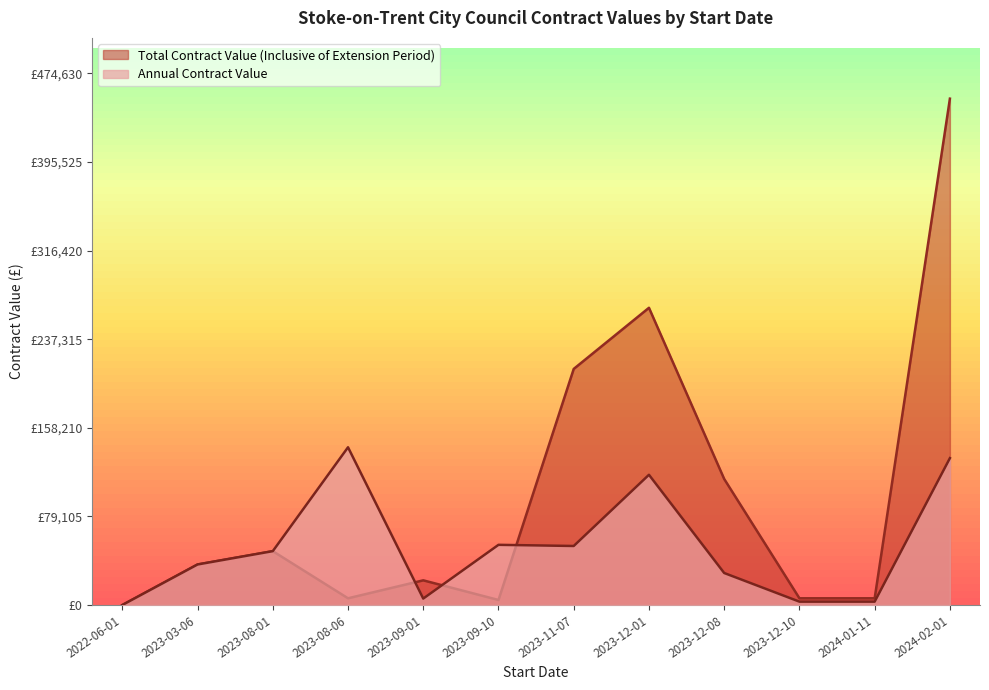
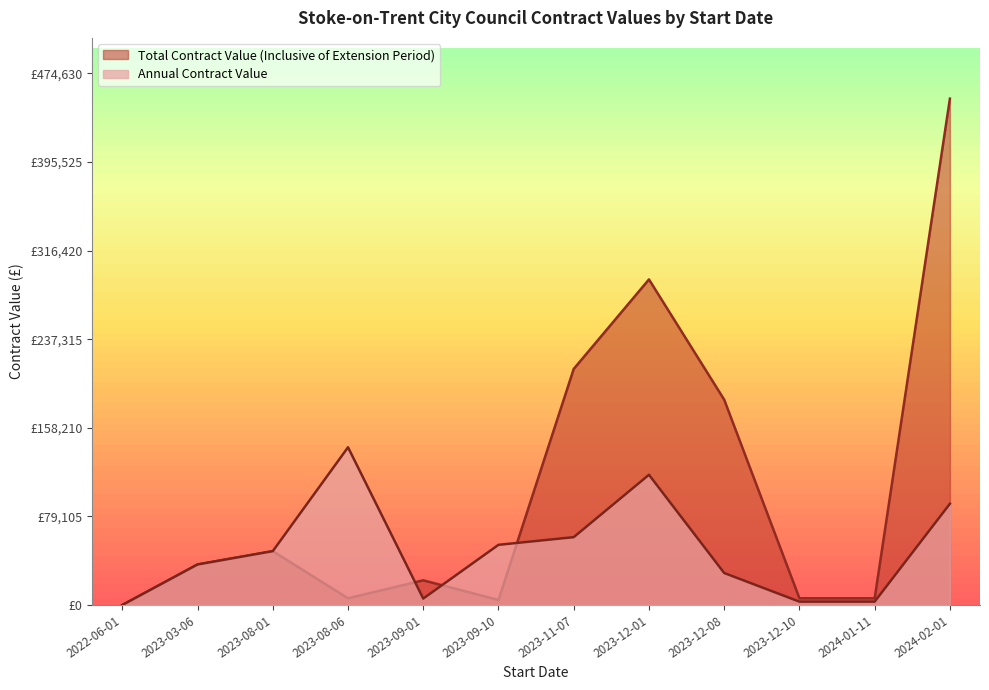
Annual Contract Value, 2023-11-07: £53,000 -> £61,000
Total Contract Value (Inclusive of Extension Period), 2023-12-01: £265,000 -> £291,000
Total Contract Value (Inclusive of Extension Period), 2023-12-08: £113,000 -> £183,000
Annual Contract Value, 2024-02-01: £131,000 -> £90,000
